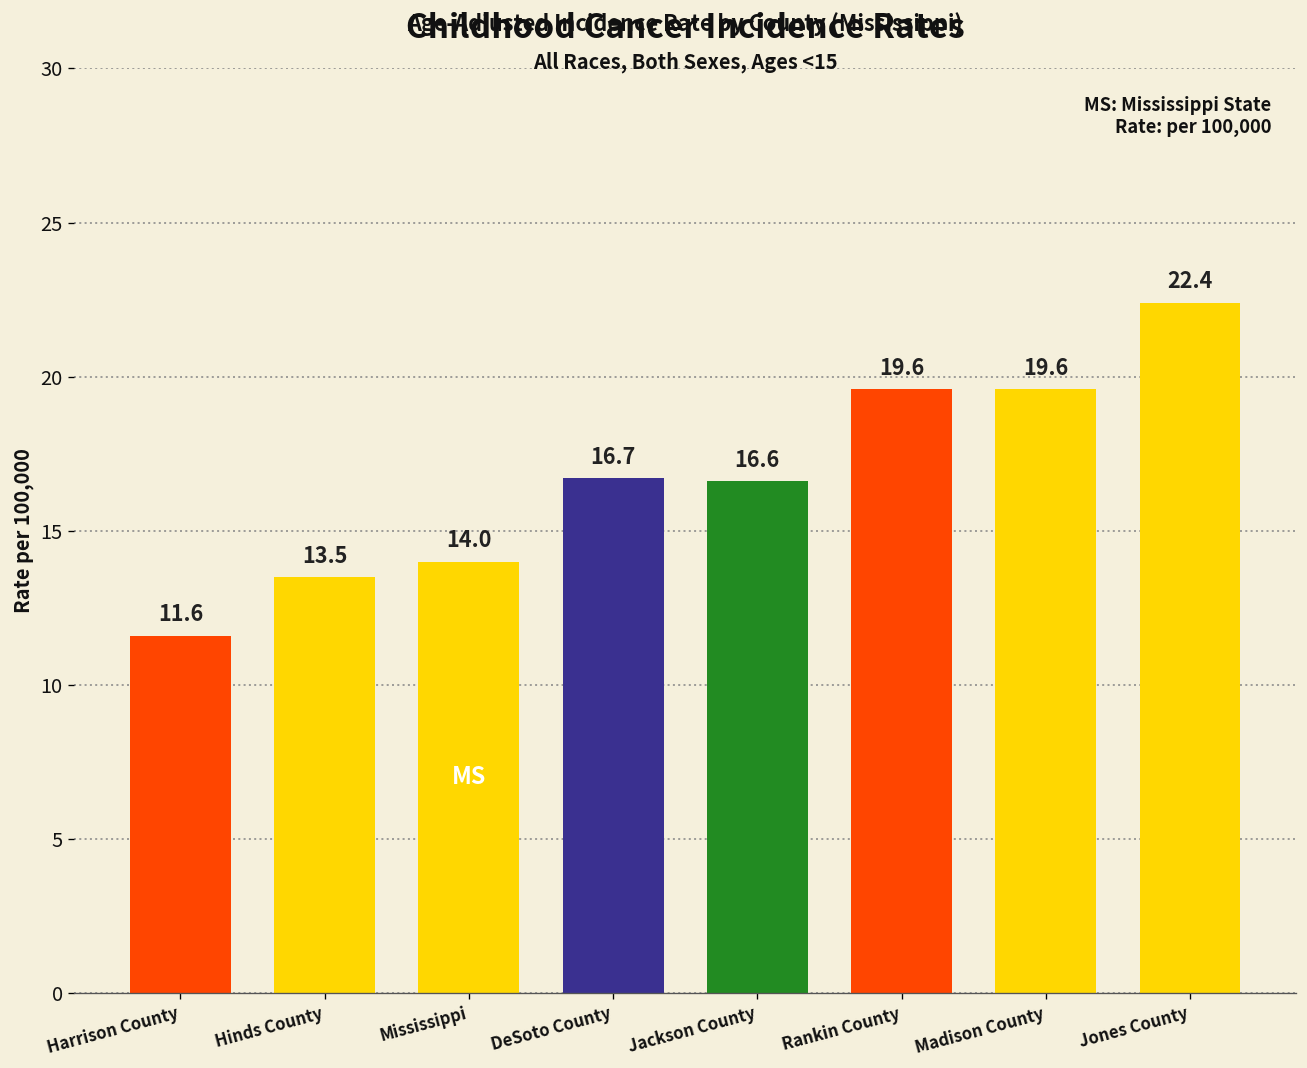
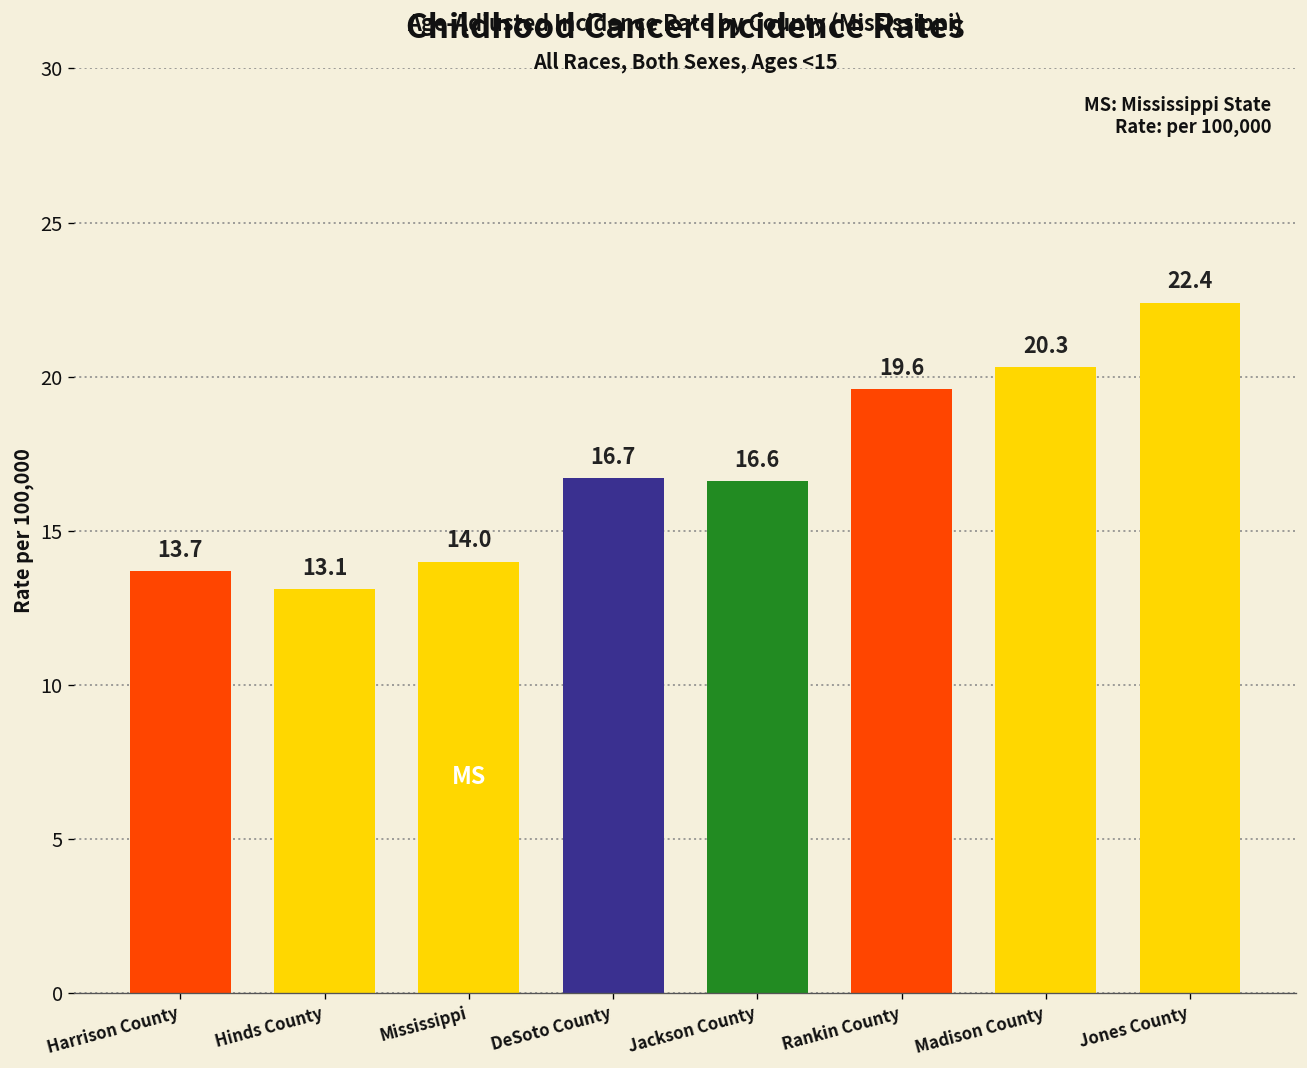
Harrison County: 11.6 -> 13.7
Hinds County: 13.5 -> 13.1
Madison County: 19.6 -> 20.3
